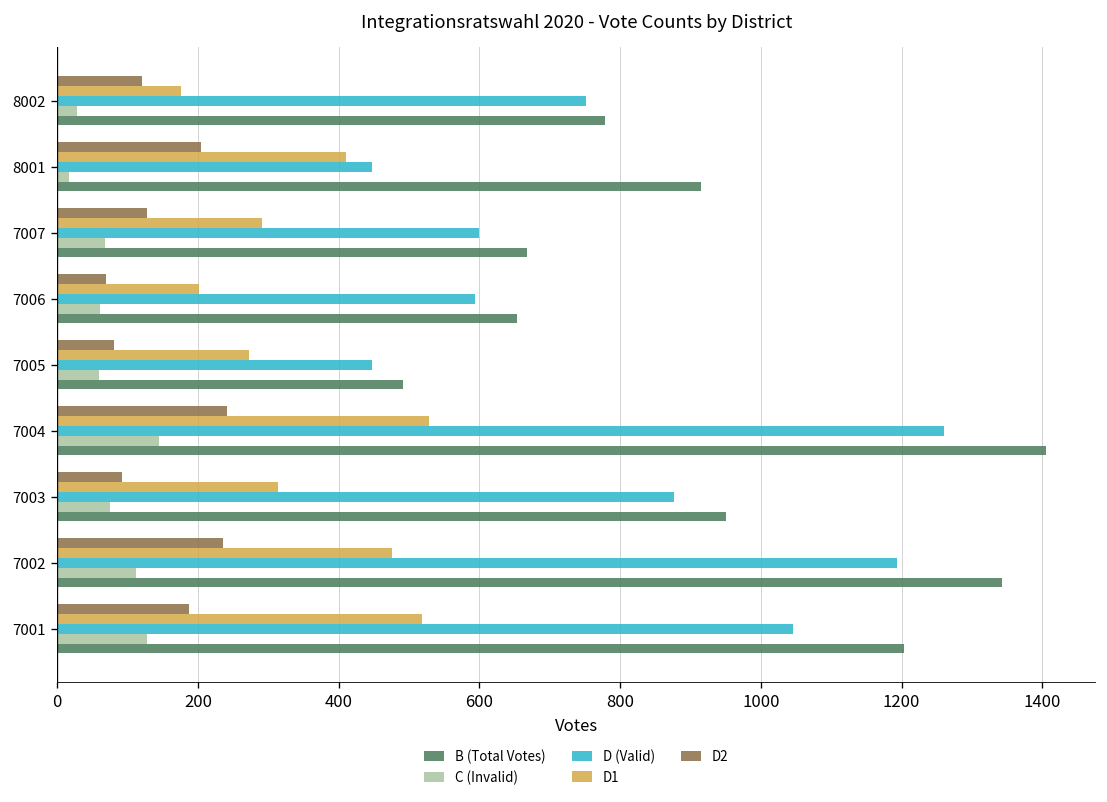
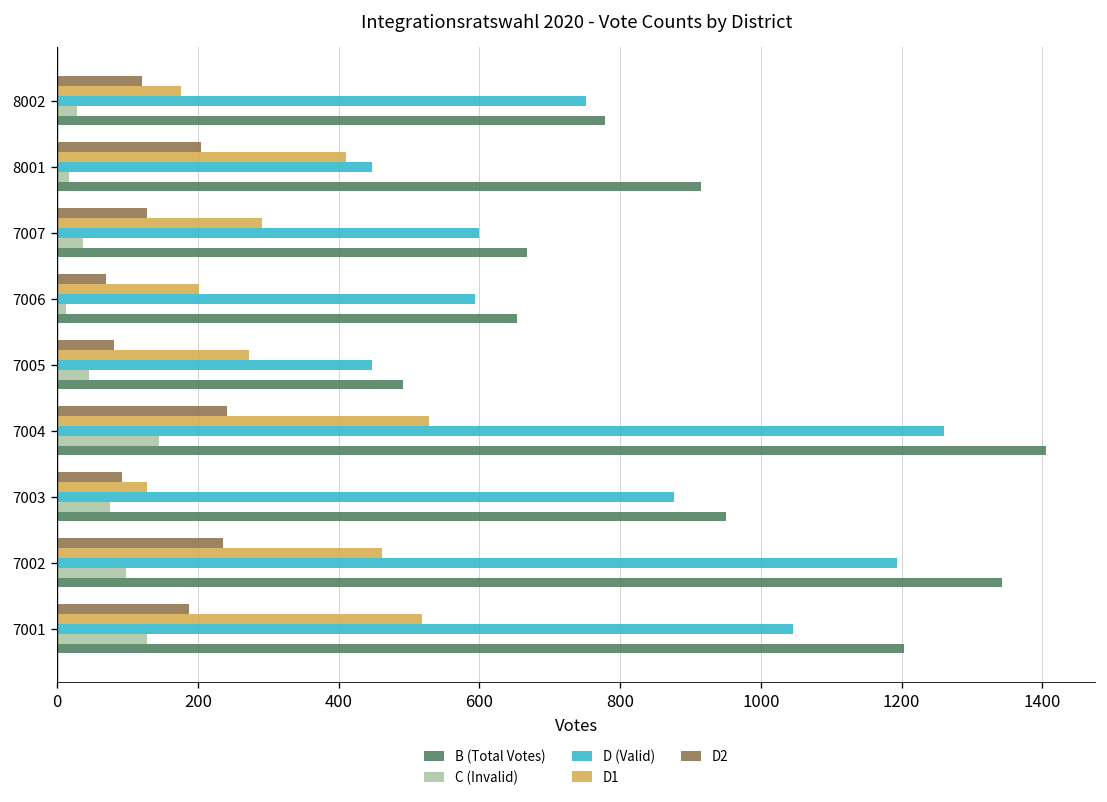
C (Invalid), 7007: 70 -> 40
C (Invalid), 7006: 60 -> 10
C (Invalid), 7005: 60 -> 50
D1, 7003: 310 -> 130
D1, 7002: 480 -> 460
C (Invalid), 7002: 110 -> 100
